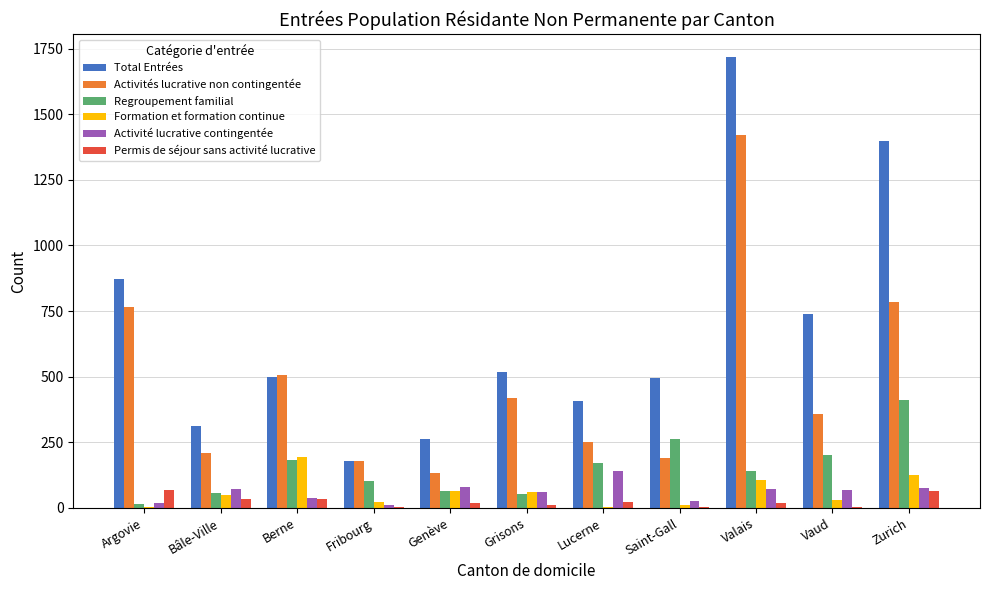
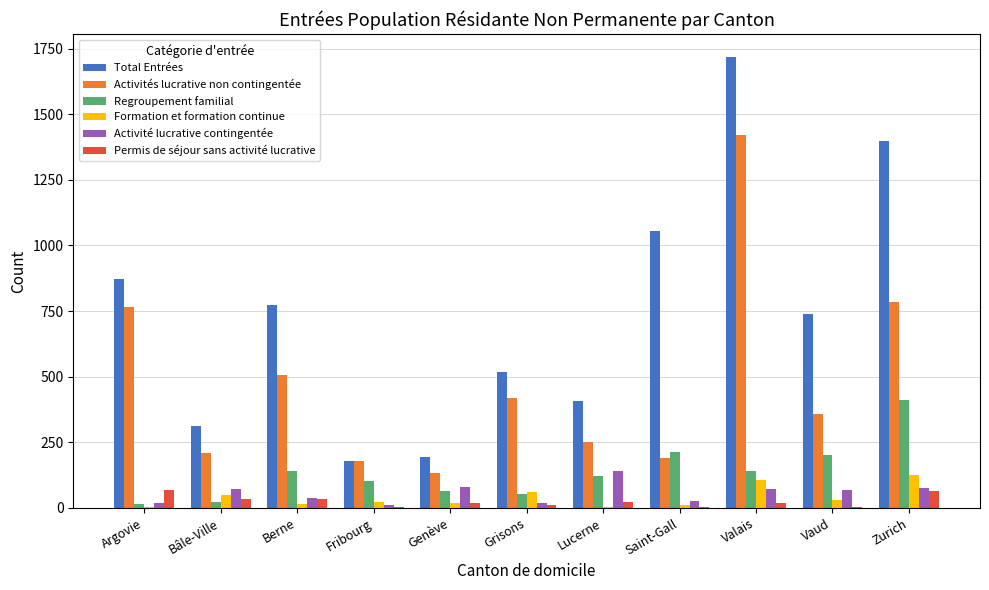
Regroupement familial, Bâle-Ville: 60 -> 20
Total Entrées, Berne: 500 -> 770
Regroupement familial, Berne: 180 -> 140
Formation et formation continue, Berne: 190 -> 20
Total Entrées, Genève: 260 -> 190
Formation et formation continue, Genève: 60 -> 20
Activité lucrative contingentée, Grisons: 60 -> 20
Regroupement familial, Lucerne: 170 -> 120
Total Entrées, Saint-Gall: 500 -> 1050
Regroupement familial, Saint-Gall: 260 -> 210
